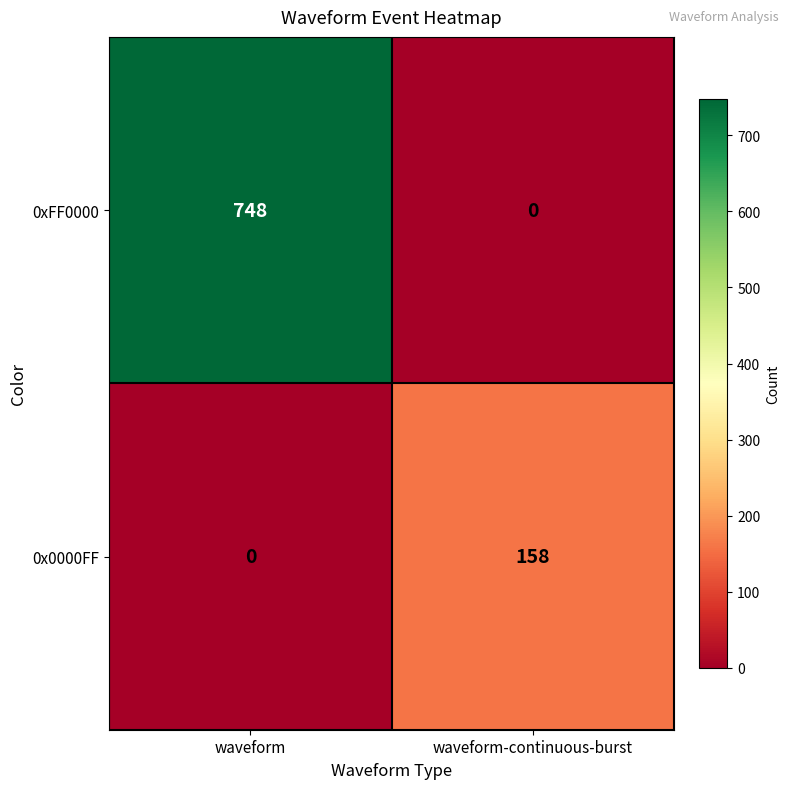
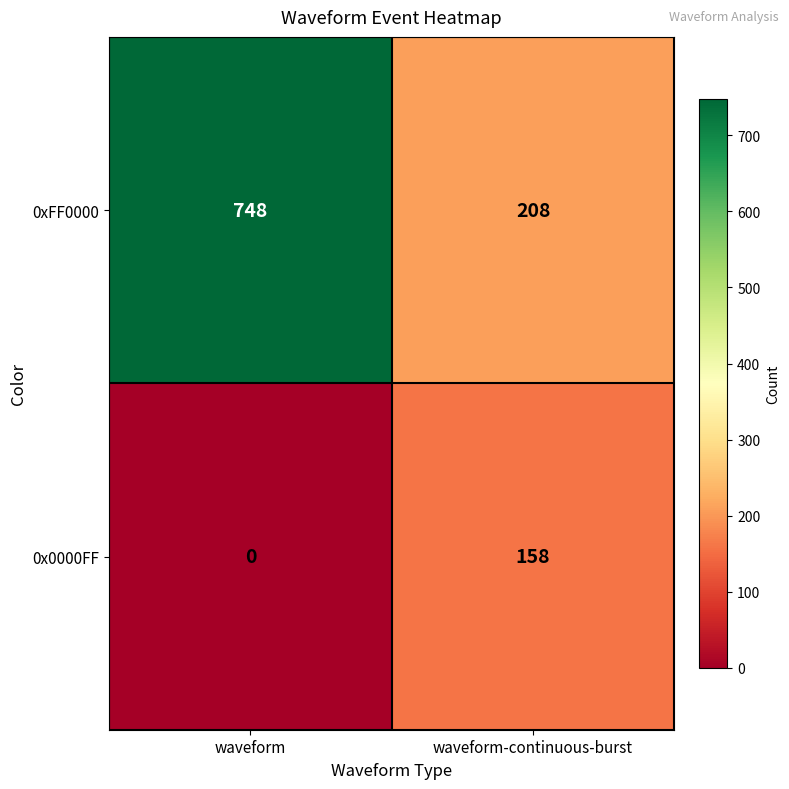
0xFF0000, waveform-continuous-burst: 0 -> 208
